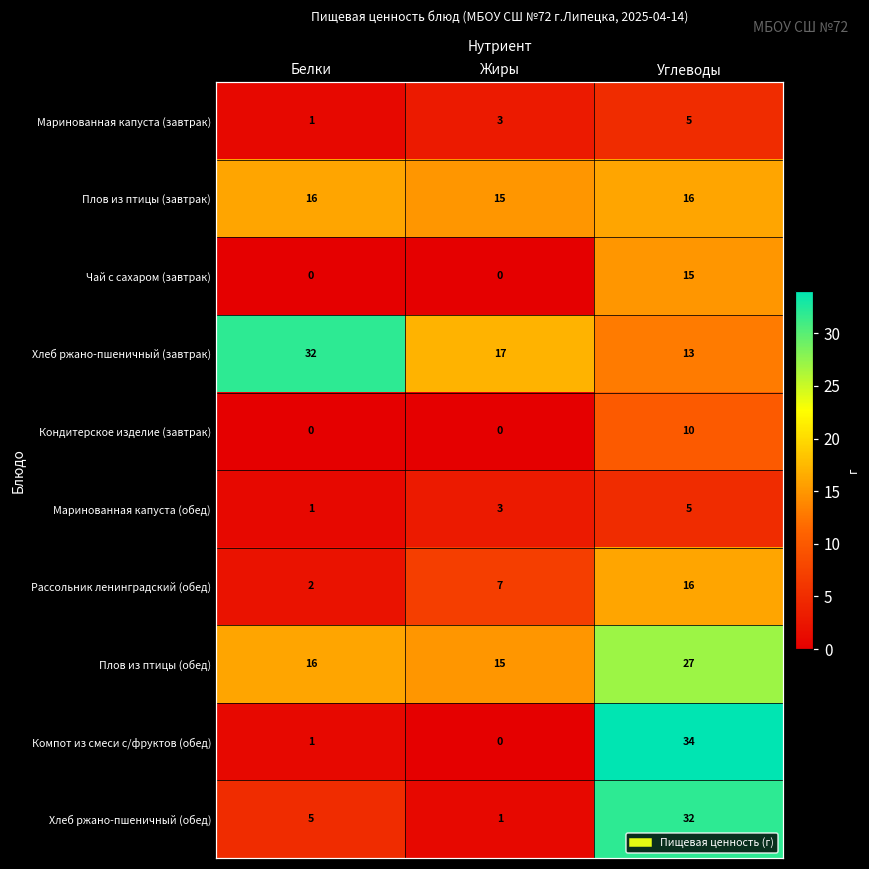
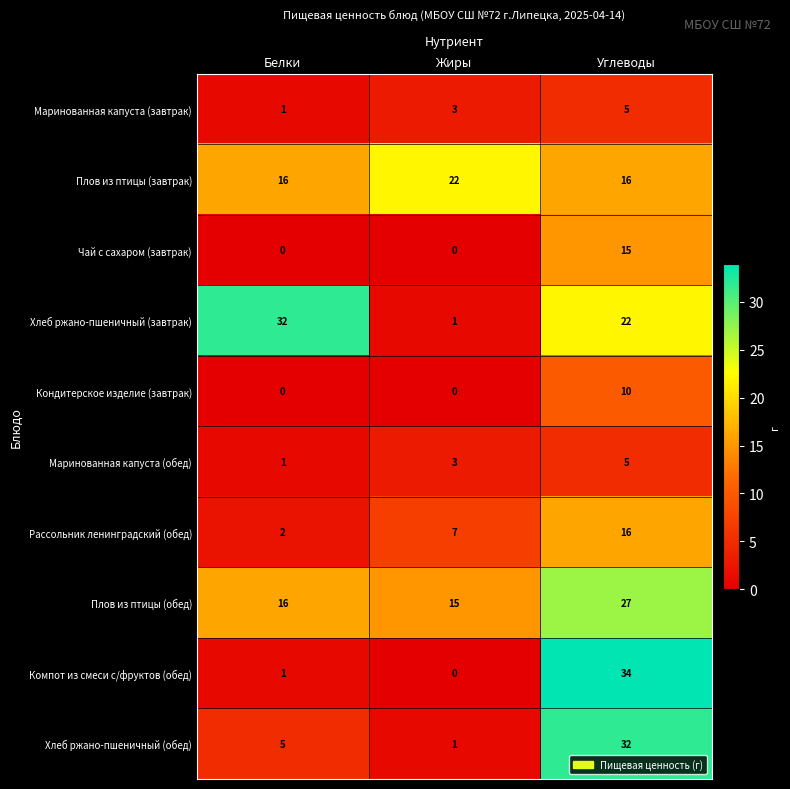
Плов из птицы (завтрак), Жиры: 15 -> 22
Хлеб ржано-пшеничный (завтрак), Жиры: 17 -> 1
Хлеб ржано-пшеничный (завтрак), Углеводы: 13 -> 22
